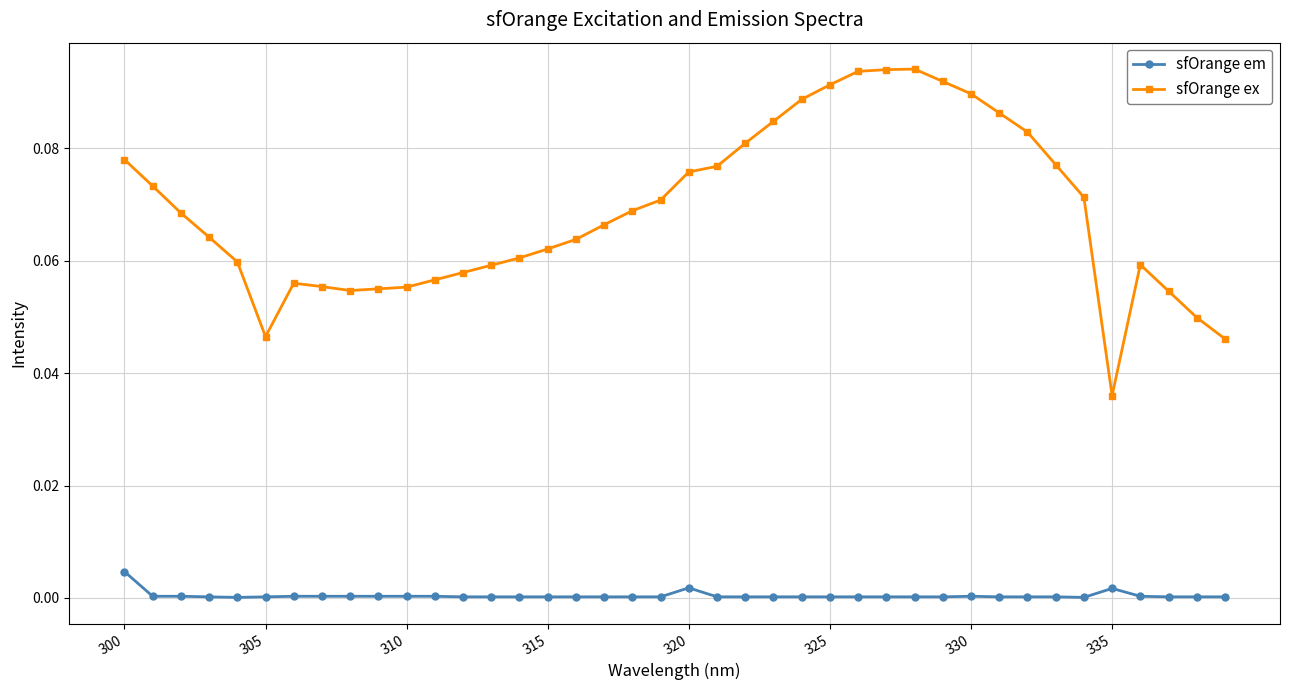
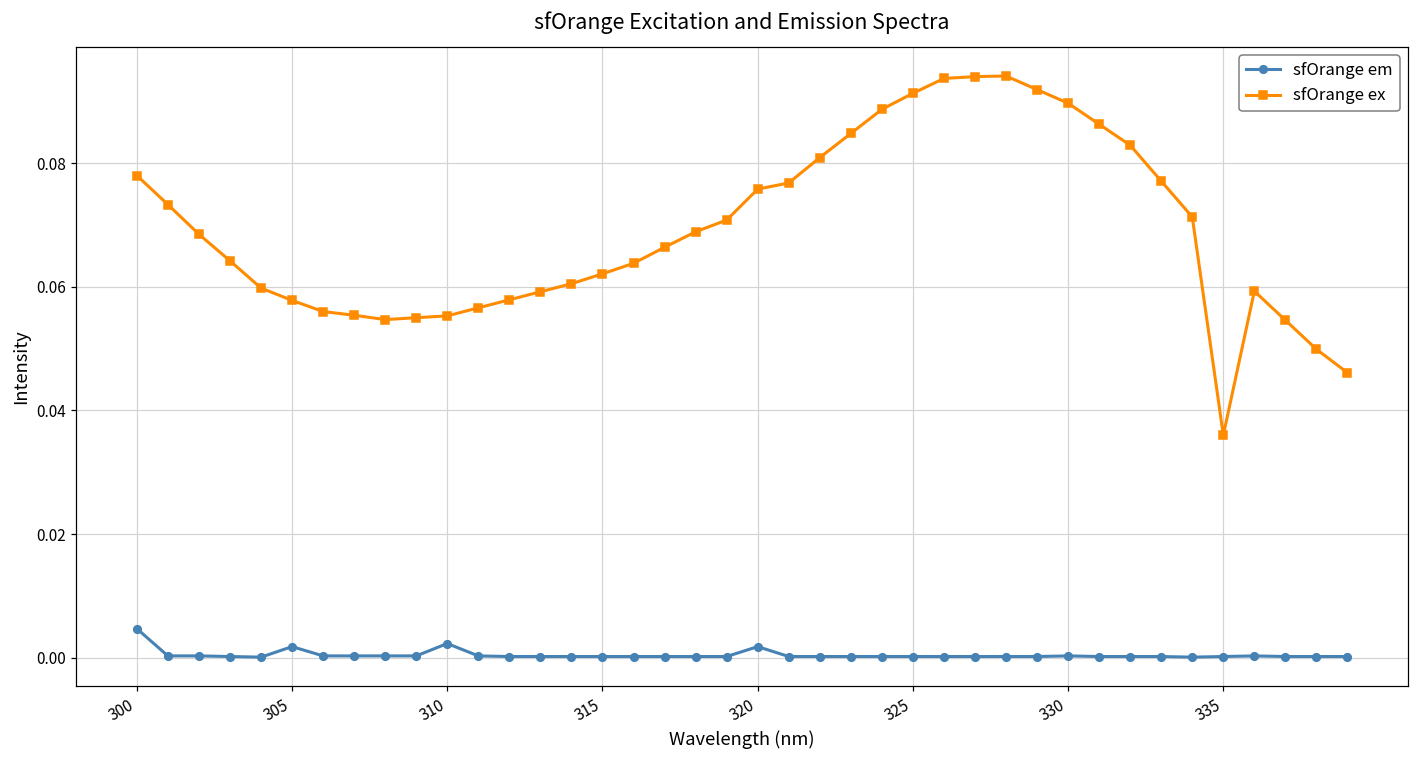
sfOrange em, 305: 0.000 -> 0.002
sfOrange ex, 305: 0.047 -> 0.058
sfOrange em, 310: 0.000 -> 0.002
sfOrange em, 335: 0.002 -> 0.000
